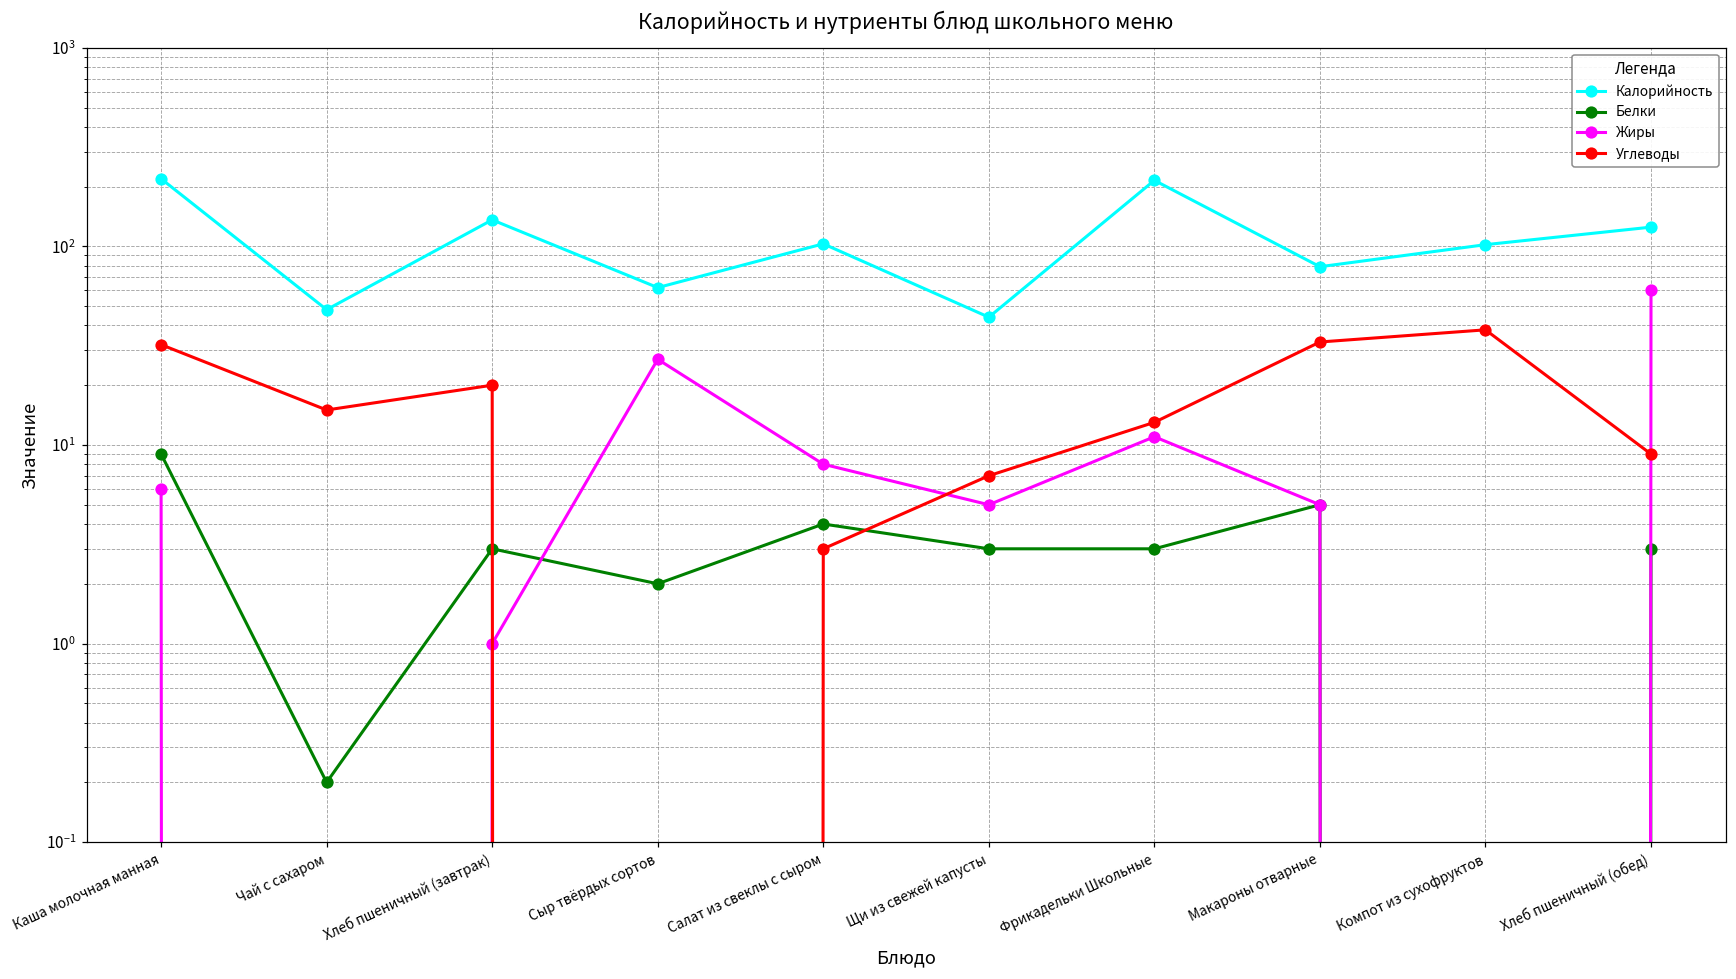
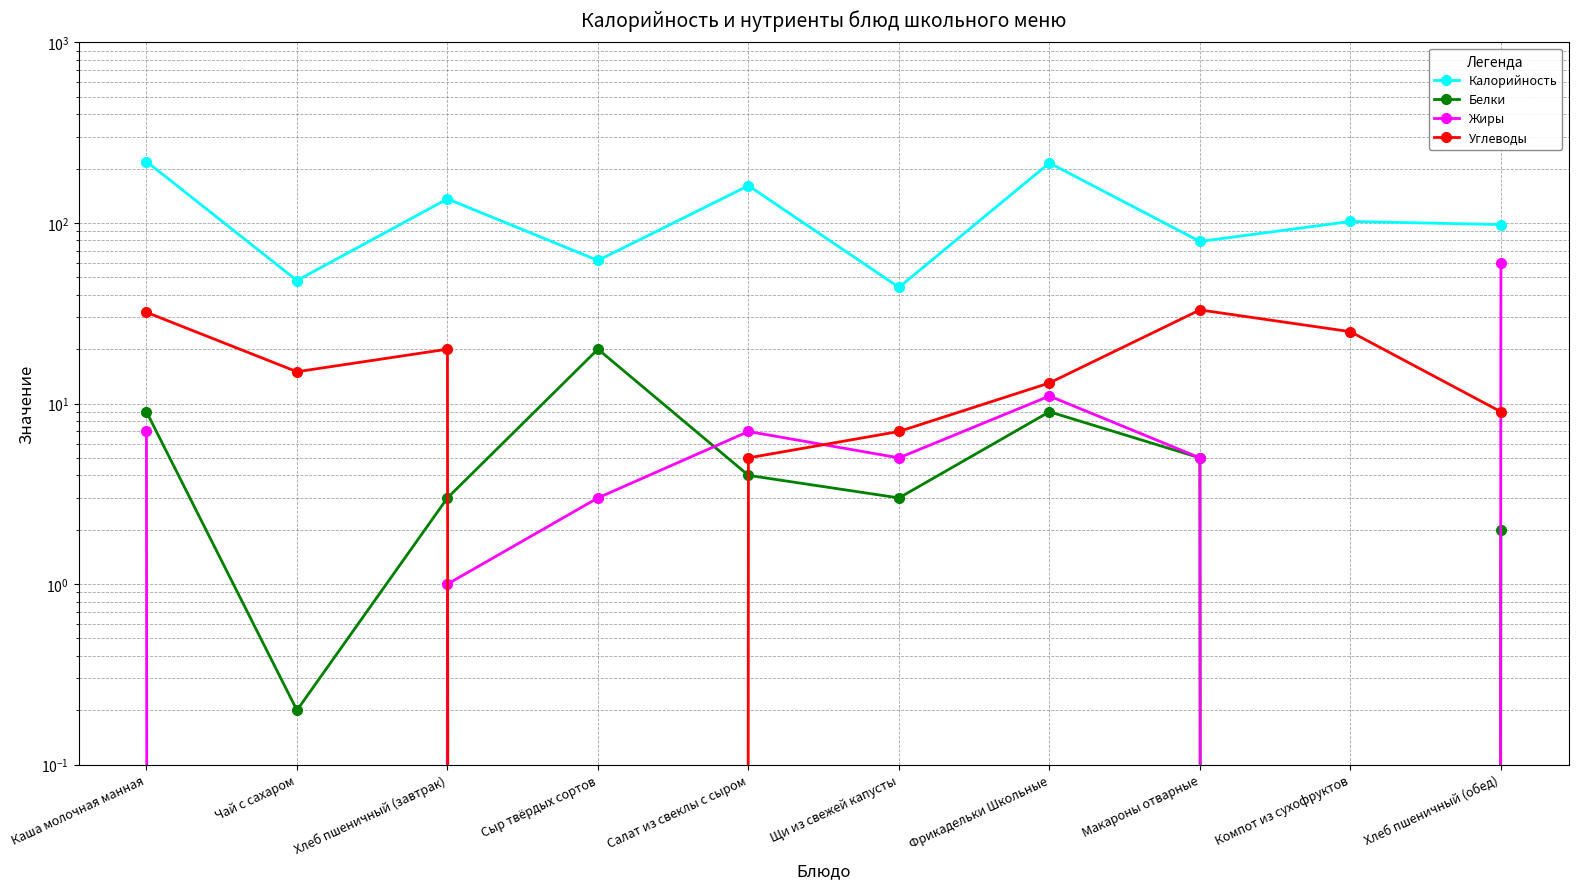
Жиры, Каша молочная манная: 6 -> 7
Белки, Сыр твёрдых сортов: 2 -> 20
Жиры, Сыр твёрдых сортов: 27 -> 3
Калорийность, Салат из свеклы с сыром: 100 -> 160
Жиры, Салат из свеклы с сыром: 8 -> 7
Углеводы, Салат из свеклы с сыром: 3 -> 5
Белки, Фрикадельки Школьные: 3 -> 9
Углеводы, Компот из сухофруктов: 38 -> 25
Калорийность, Хлеб пшеничный (обед): 130 -> 100
Белки, Хлеб пшеничный (обед): 3 -> 2
